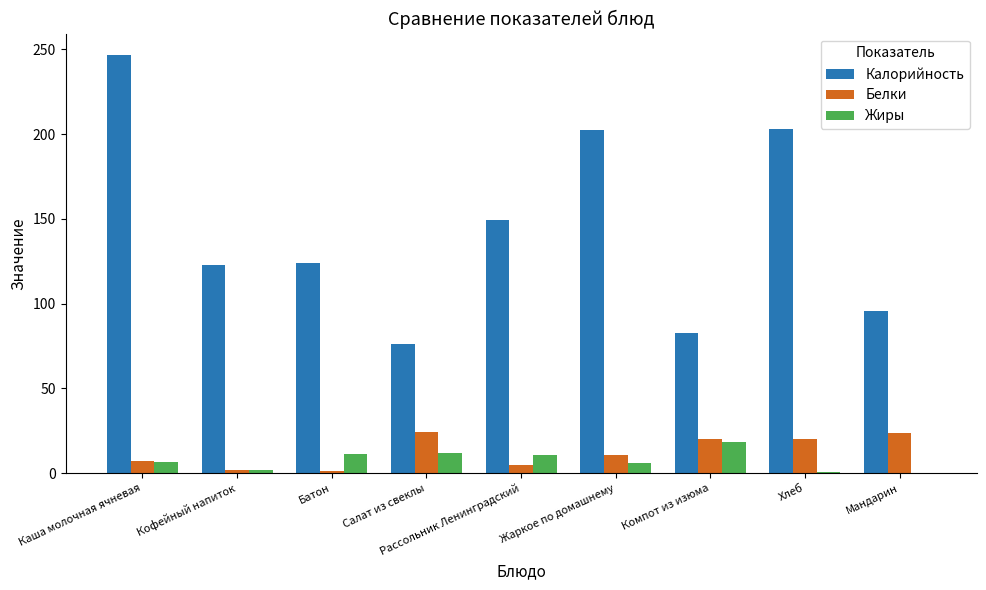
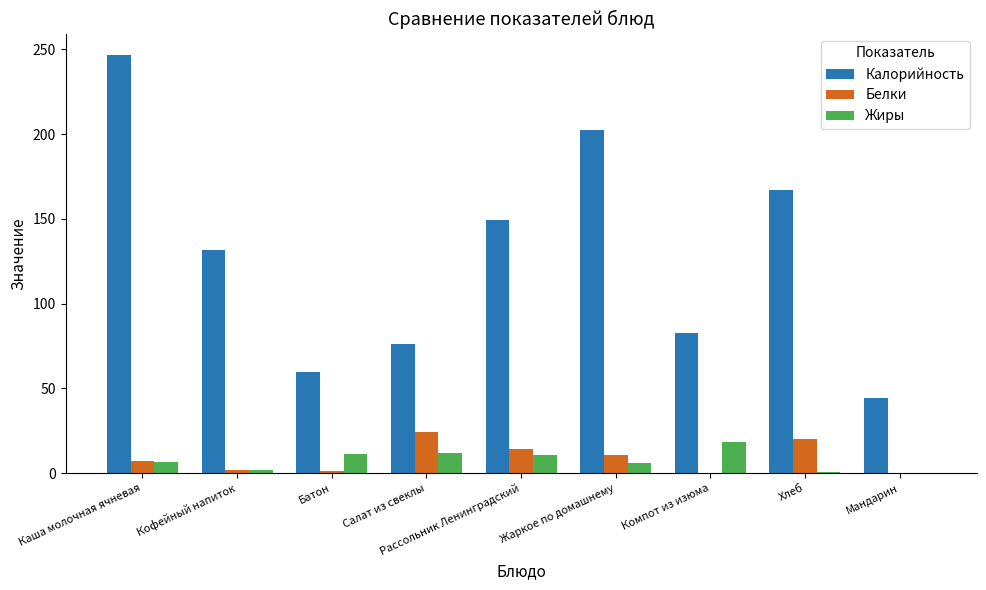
Калорийность, Кофейный напиток: 123 -> 132
Калорийность, Батон: 124 -> 60
Белки, Рассольник Ленинградский: 5 -> 14
Белки, Компот из изюма: 20 -> 0
Калорийность, Хлеб: 203 -> 167
Калорийность, Мандарин: 96 -> 44
Белки, Мандарин: 24 -> 0
